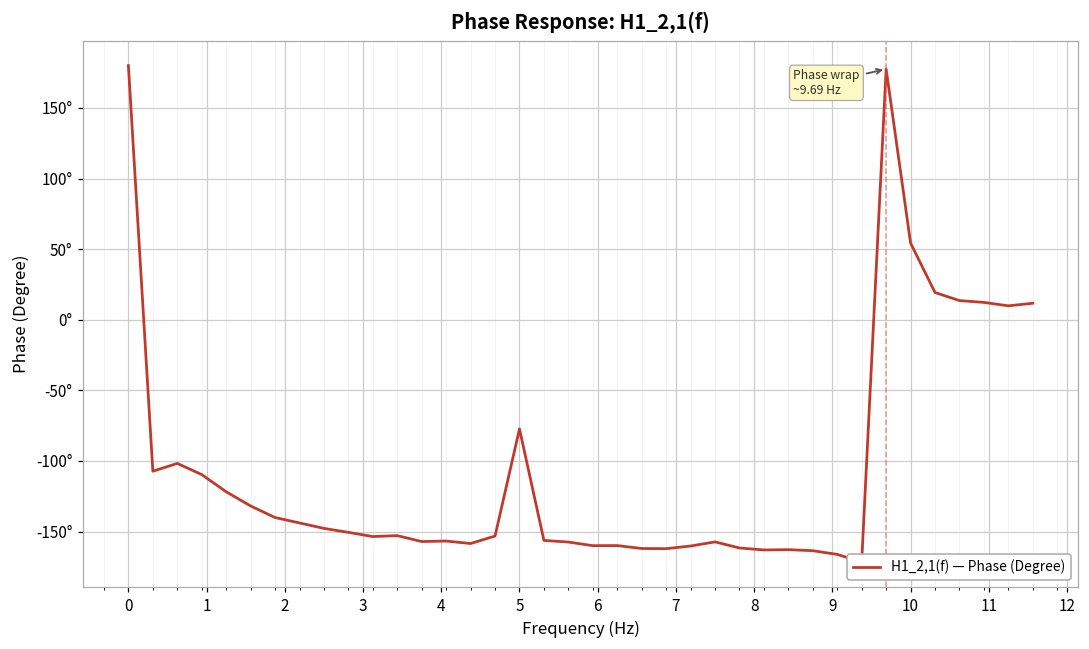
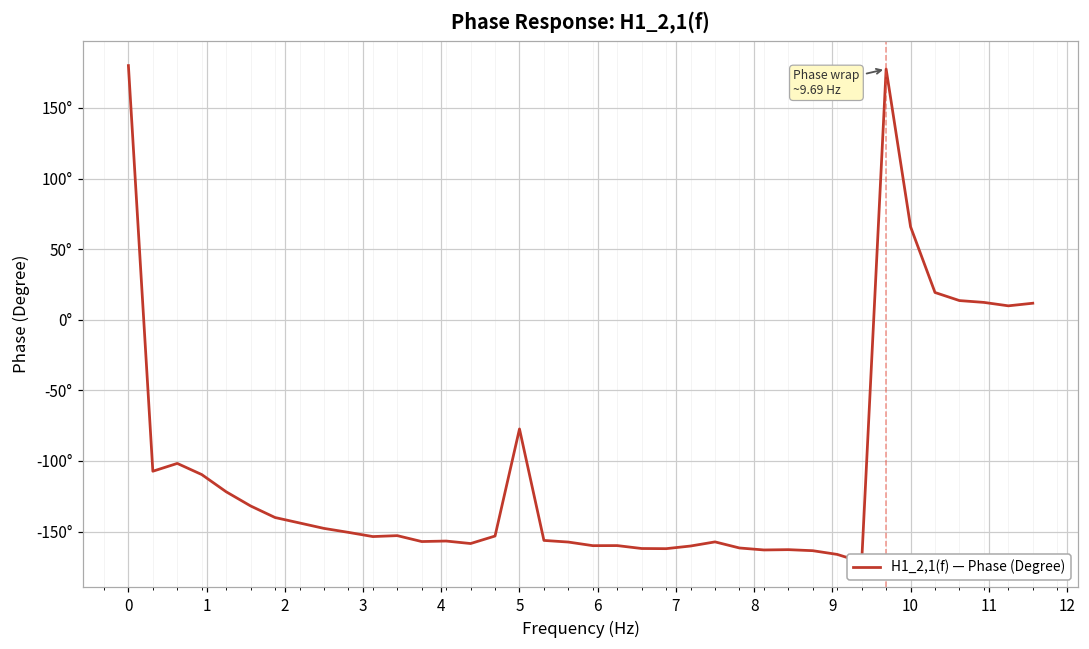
10: 54° -> 66°
